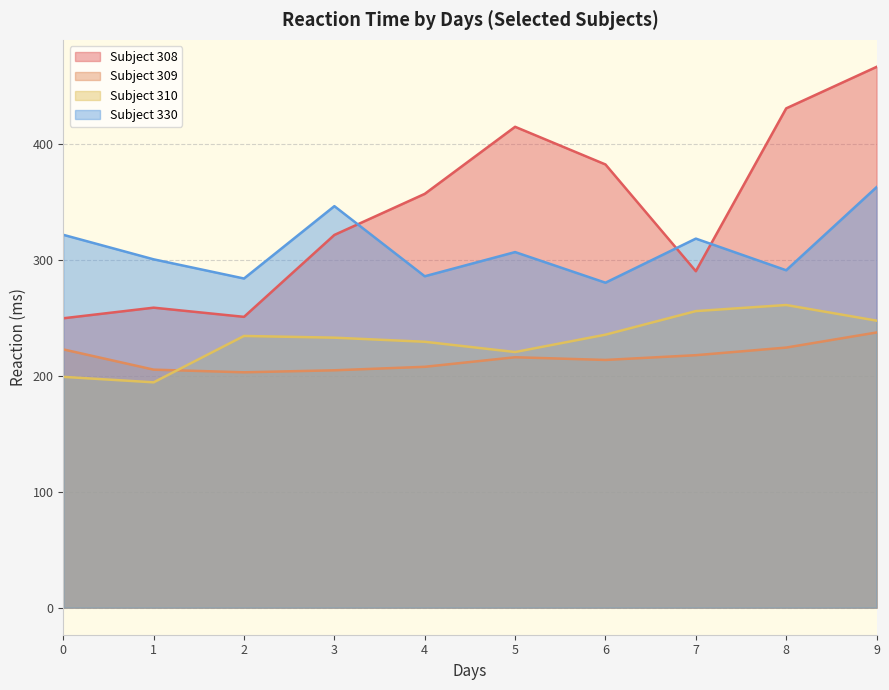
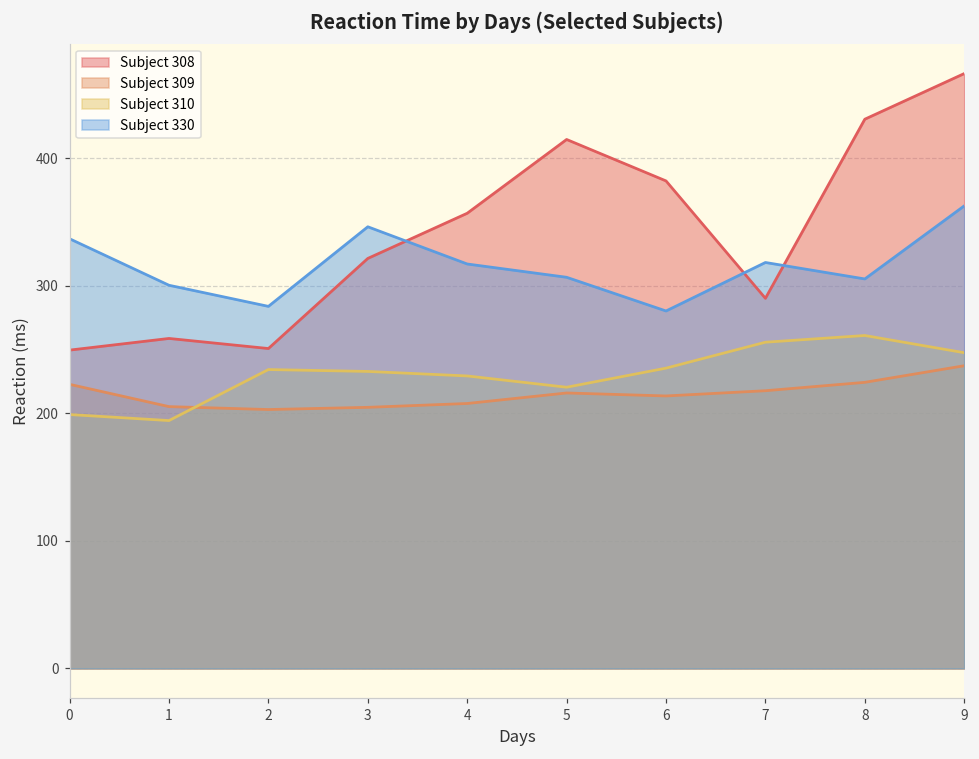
Subject 330, 0: 322 -> 337
Subject 330, 4: 286 -> 317
Subject 330, 8: 291 -> 305
